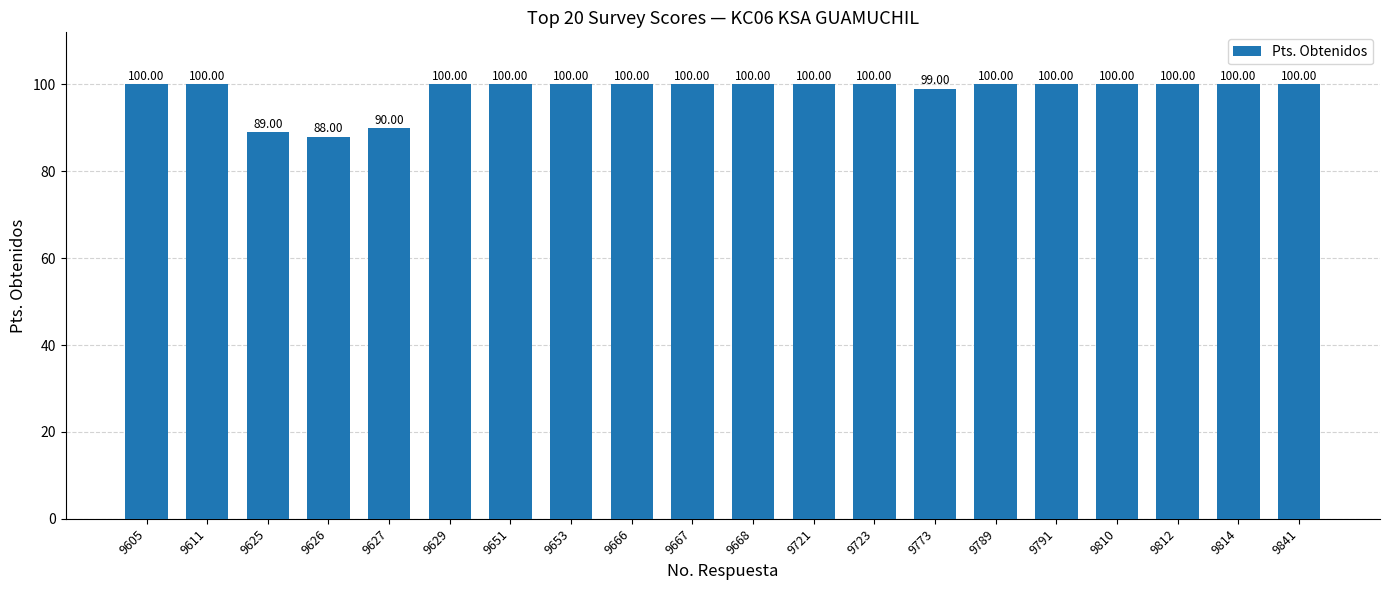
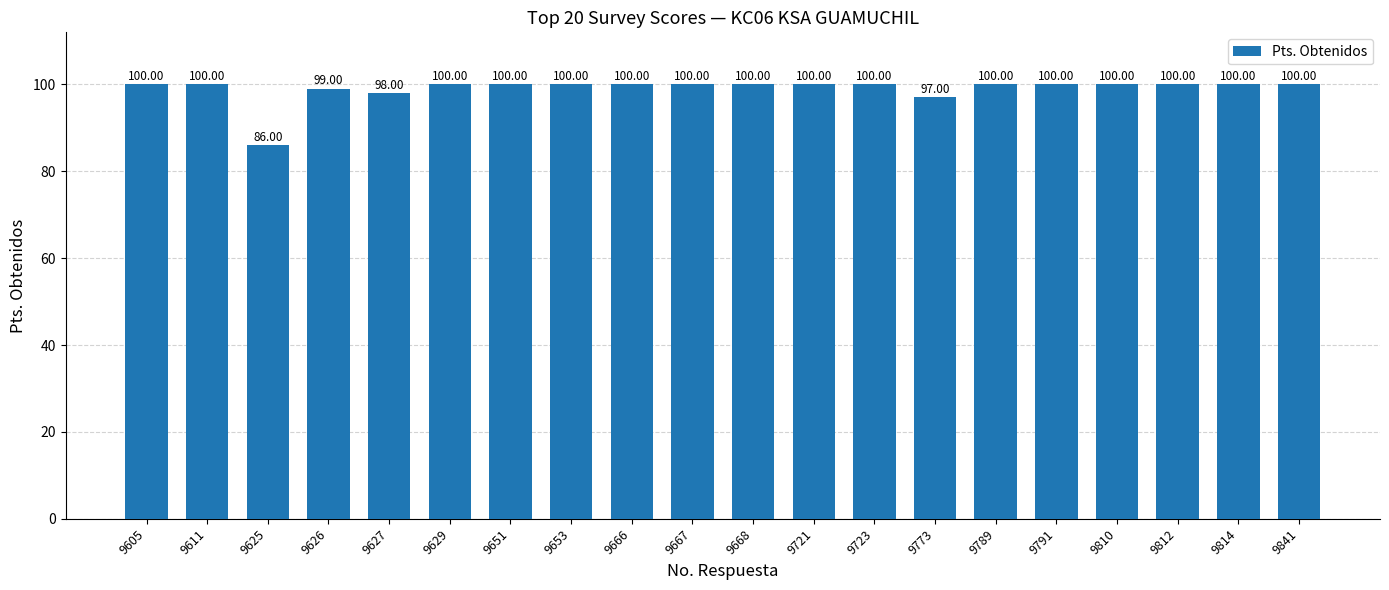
9625: 89.00 -> 86.00
9626: 88.00 -> 99.00
9627: 90.00 -> 98.00
9773: 99.00 -> 97.00
